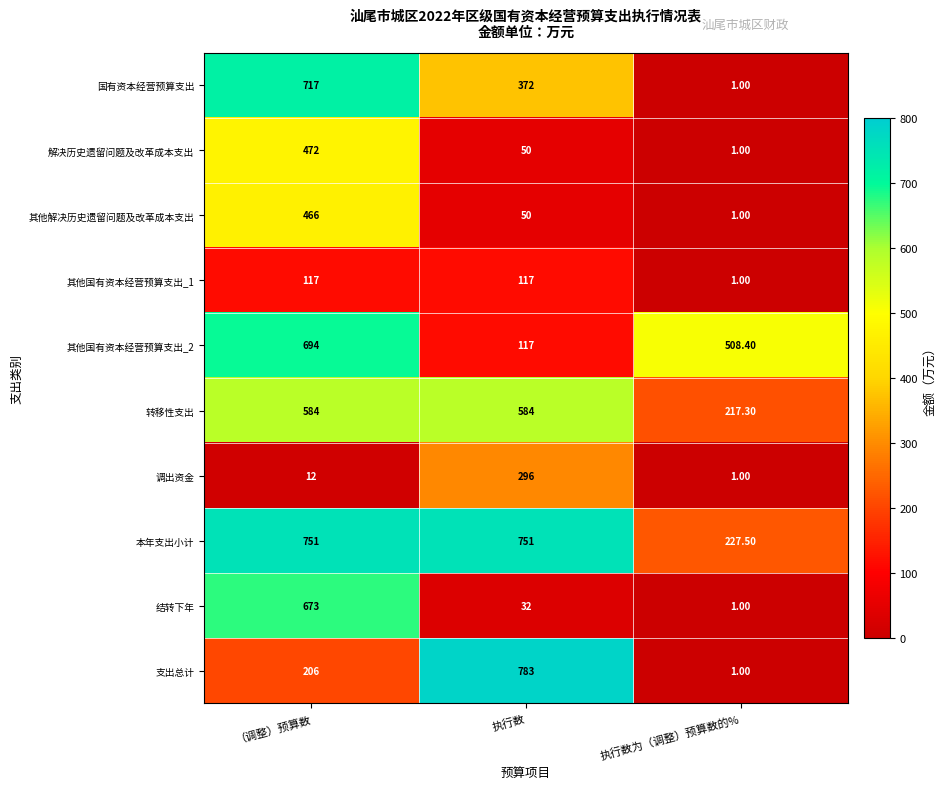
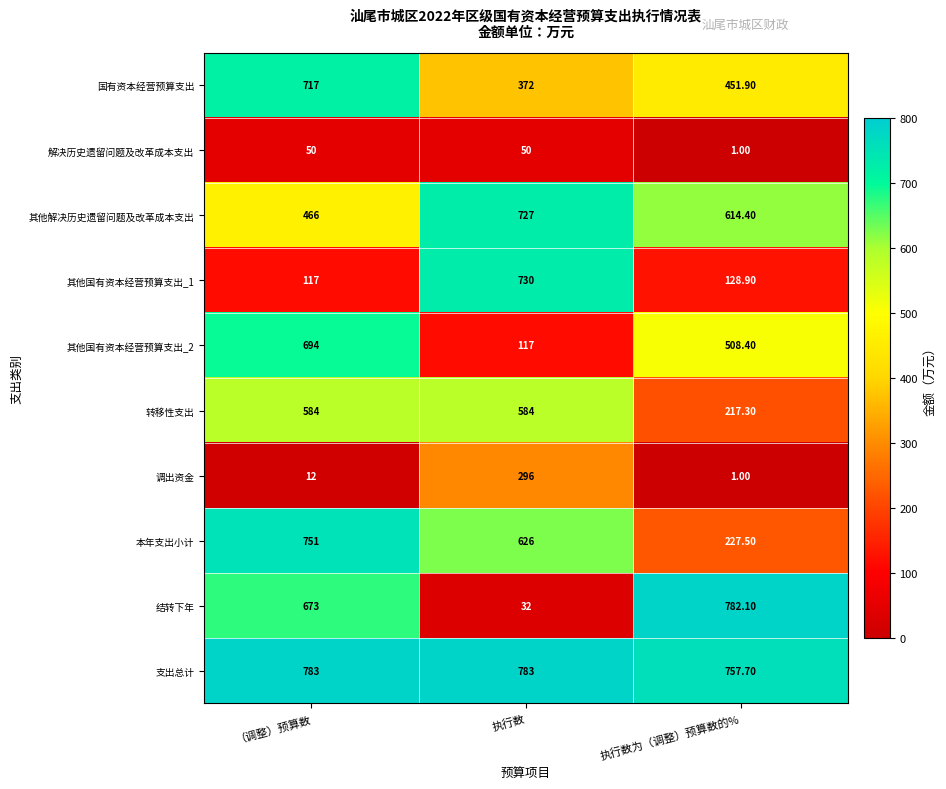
国有资本经营预算支出, 执行数为（调整）预算数的%: 1.00 -> 451.90
解决历史遗留问题及改革成本支出, （调整）预算数: 472 -> 50
其他解决历史遗留问题及改革成本支出, 执行数: 50 -> 727
其他解决历史遗留问题及改革成本支出, 执行数为（调整）预算数的%: 1.00 -> 614.40
其他国有资本经营预算支出_1, 执行数: 117 -> 730
其他国有资本经营预算支出_1, 执行数为（调整）预算数的%: 1.00 -> 128.90
本年支出小计, 执行数: 751 -> 626
结转下年, 执行数为（调整）预算数的%: 1.00 -> 782.10
支出总计, （调整）预算数: 206 -> 783
支出总计, 执行数为（调整）预算数的%: 1.00 -> 757.70
